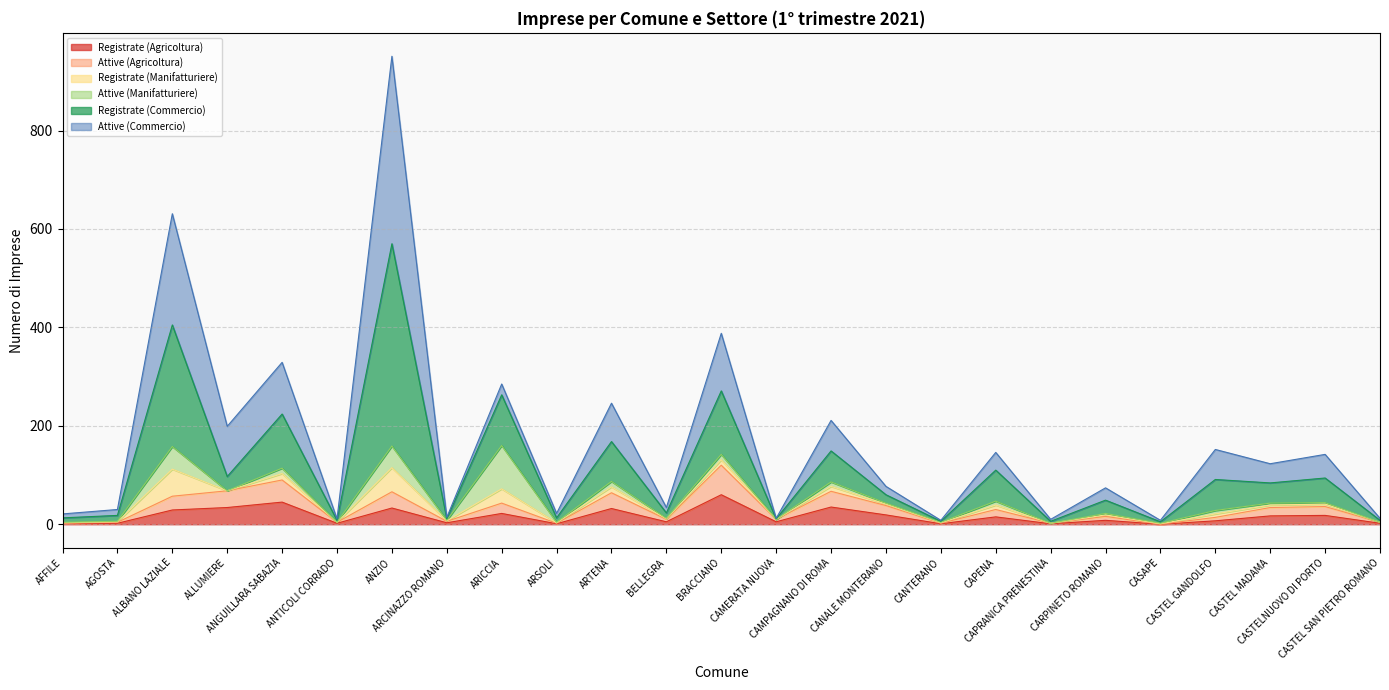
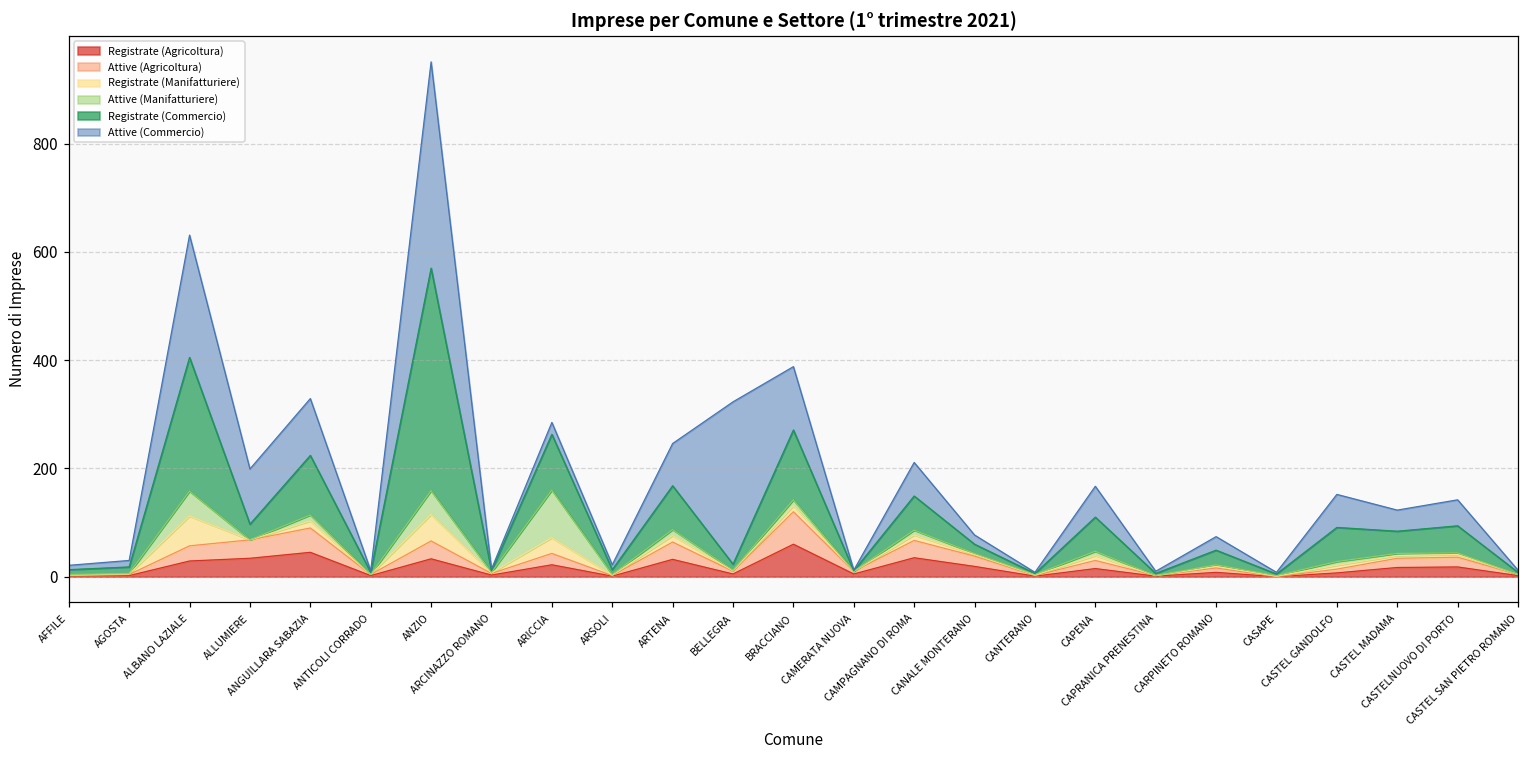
Attive (Commercio), BELLEGRA: 10 -> 300
Attive (Commercio), CAPENA: 40 -> 60
